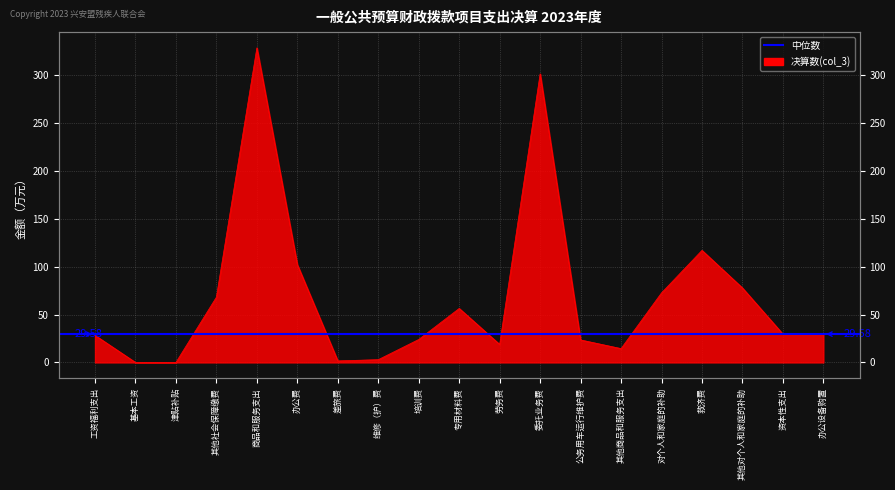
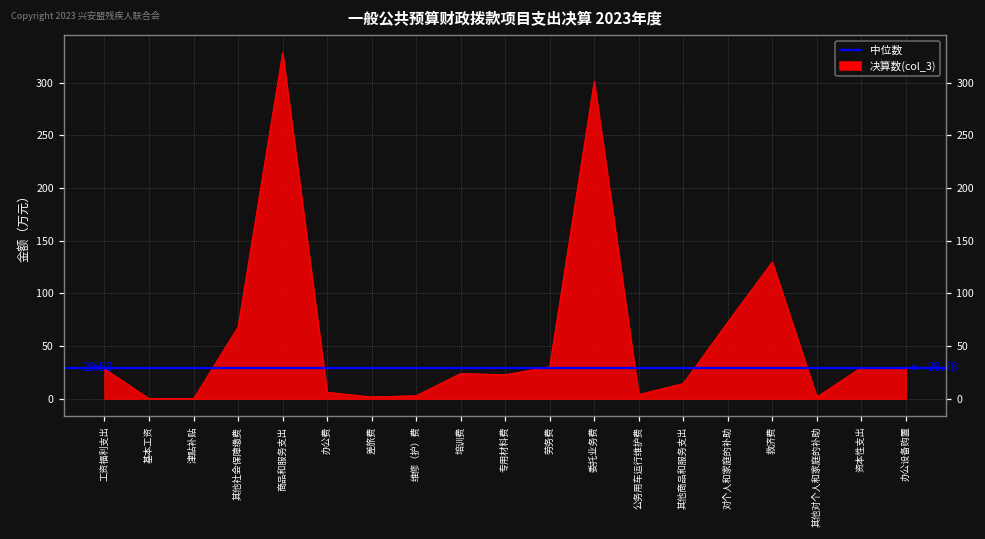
办公费: 100 -> 10
专用材料费: 60 -> 20
劳务费: 20 -> 30
公务用车运行维护费: 20 -> 0
救济费: 120 -> 130
其他对个人和家庭的补助: 80 -> 0
